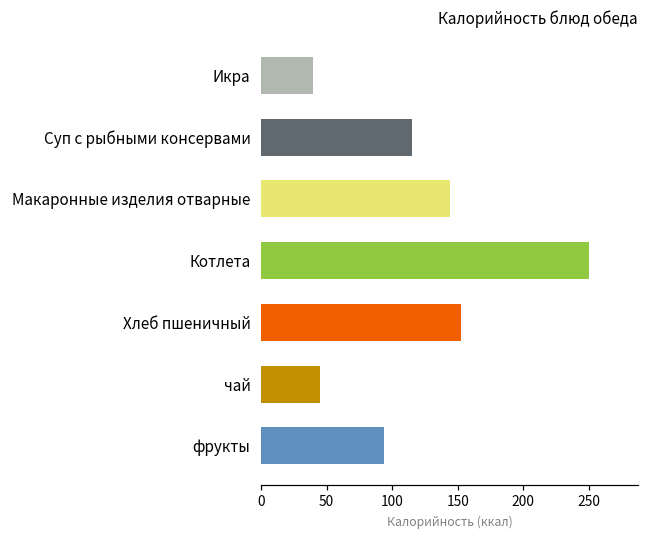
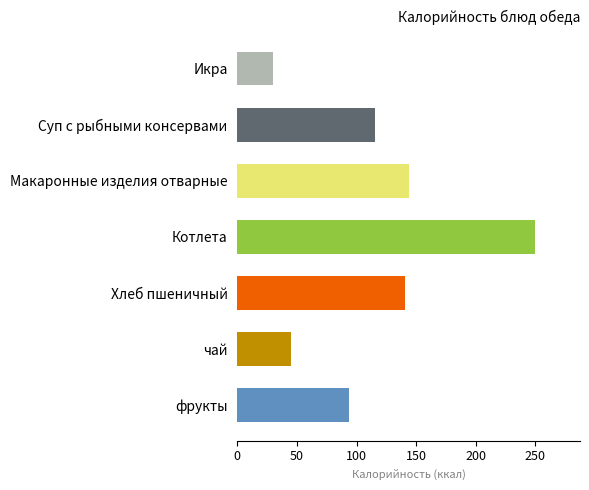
Икра: 40 -> 30
Хлеб пшеничный: 153 -> 141
